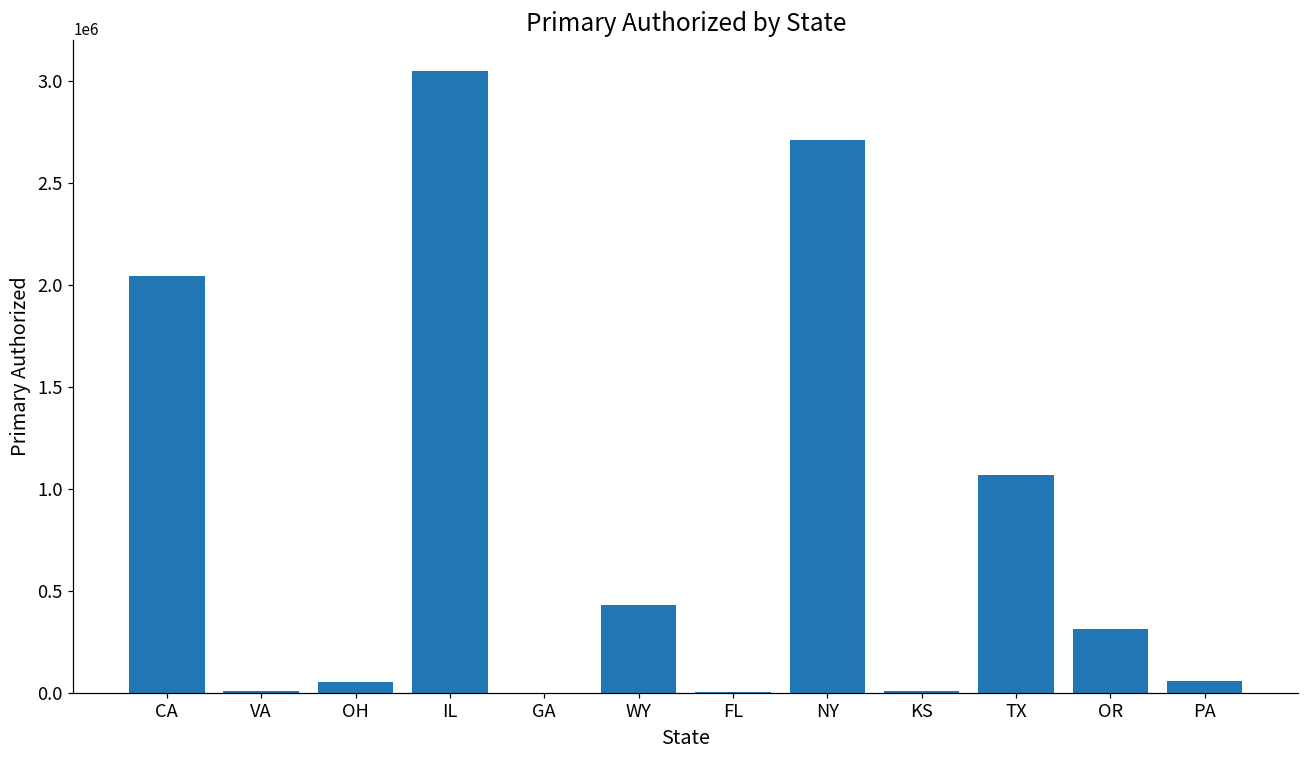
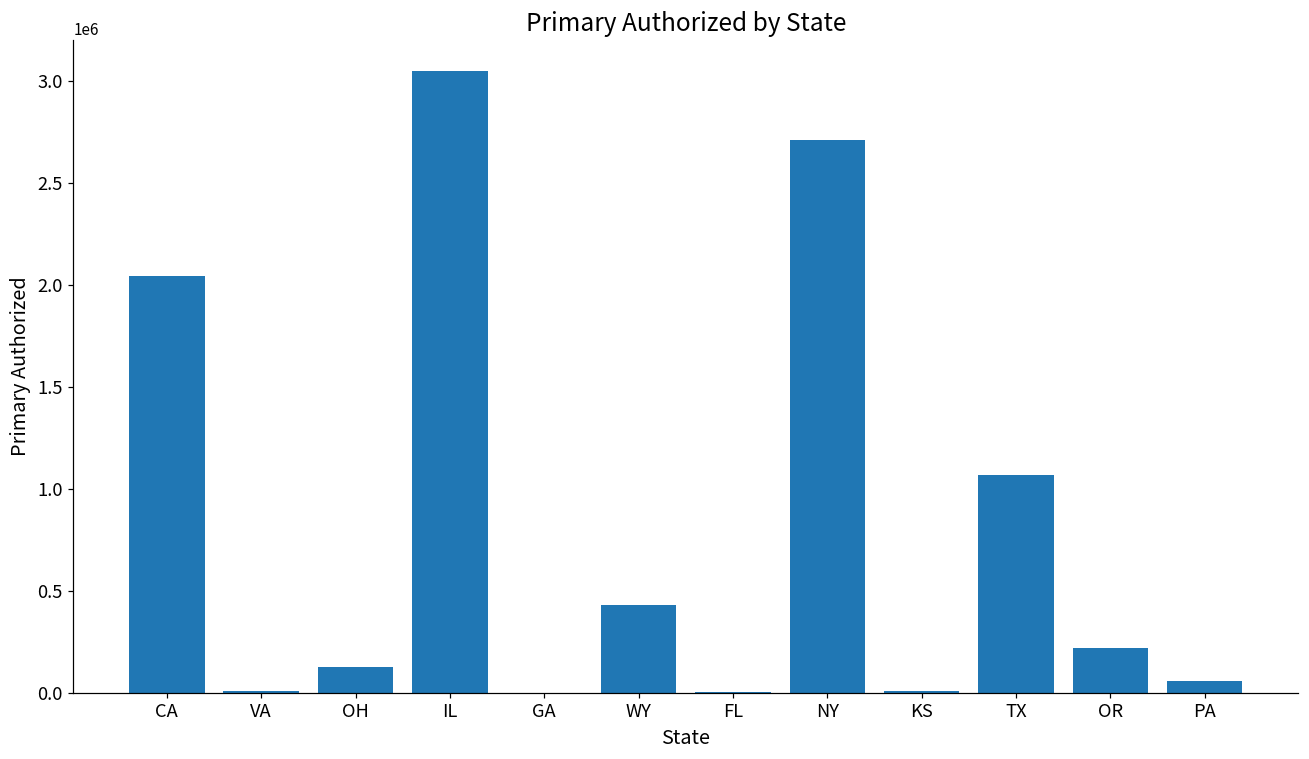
OH: 50000 -> 130000
OR: 310000 -> 220000
